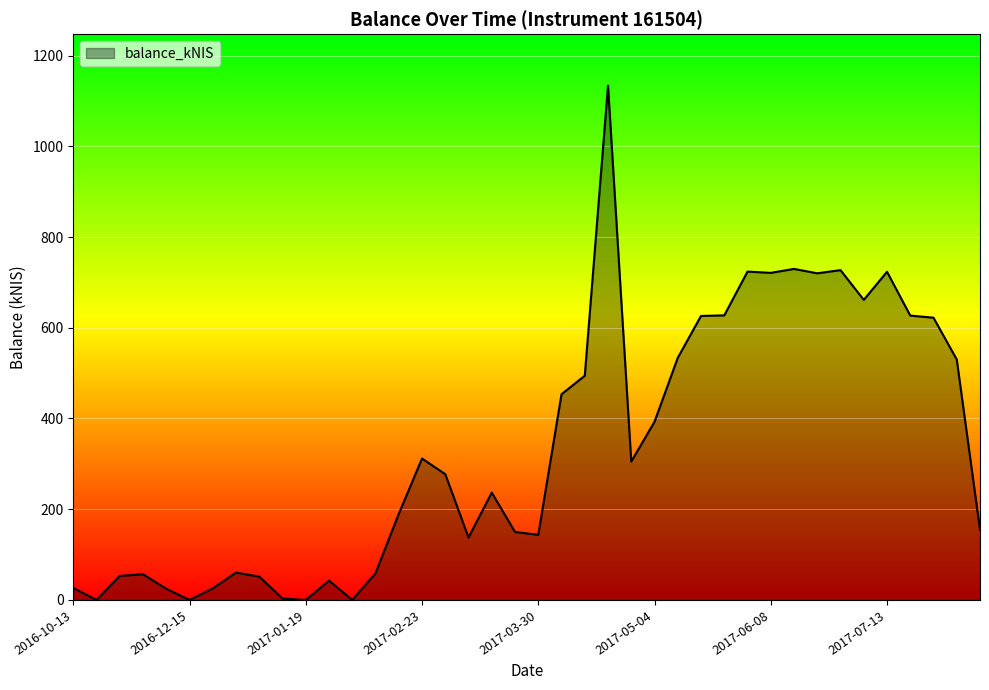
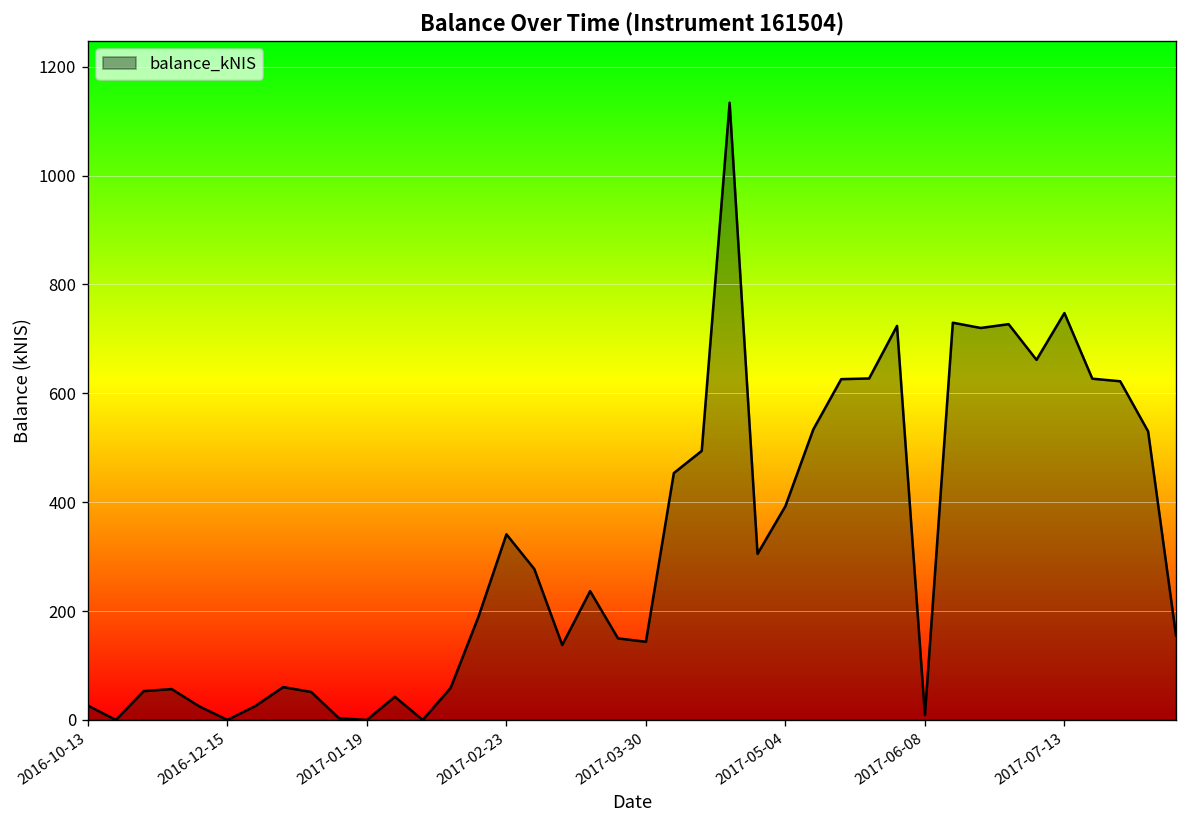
2017-02-23: 310 -> 340
2017-06-08: 720 -> 10
2017-07-13: 720 -> 750
